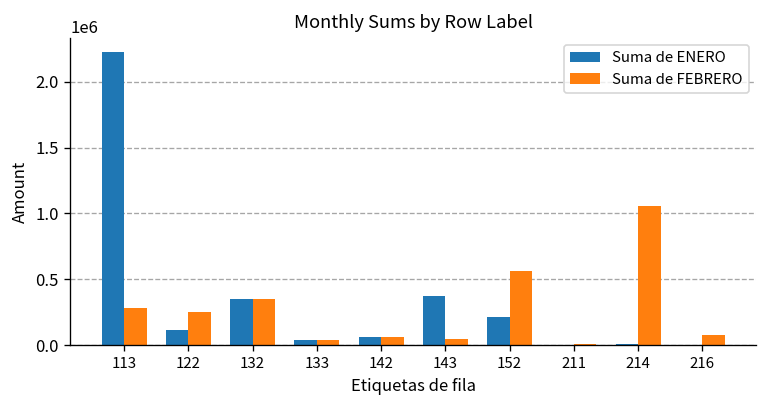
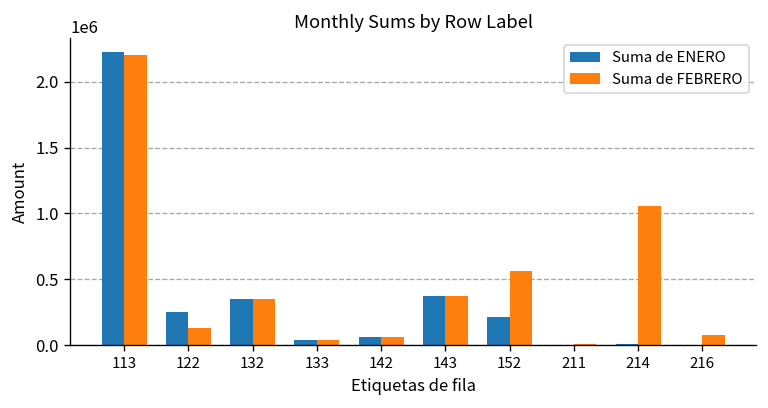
Suma de FEBRERO, 113: 280000 -> 2200000
Suma de ENERO, 122: 120000 -> 260000
Suma de FEBRERO, 122: 260000 -> 130000
Suma de FEBRERO, 143: 50000 -> 370000
